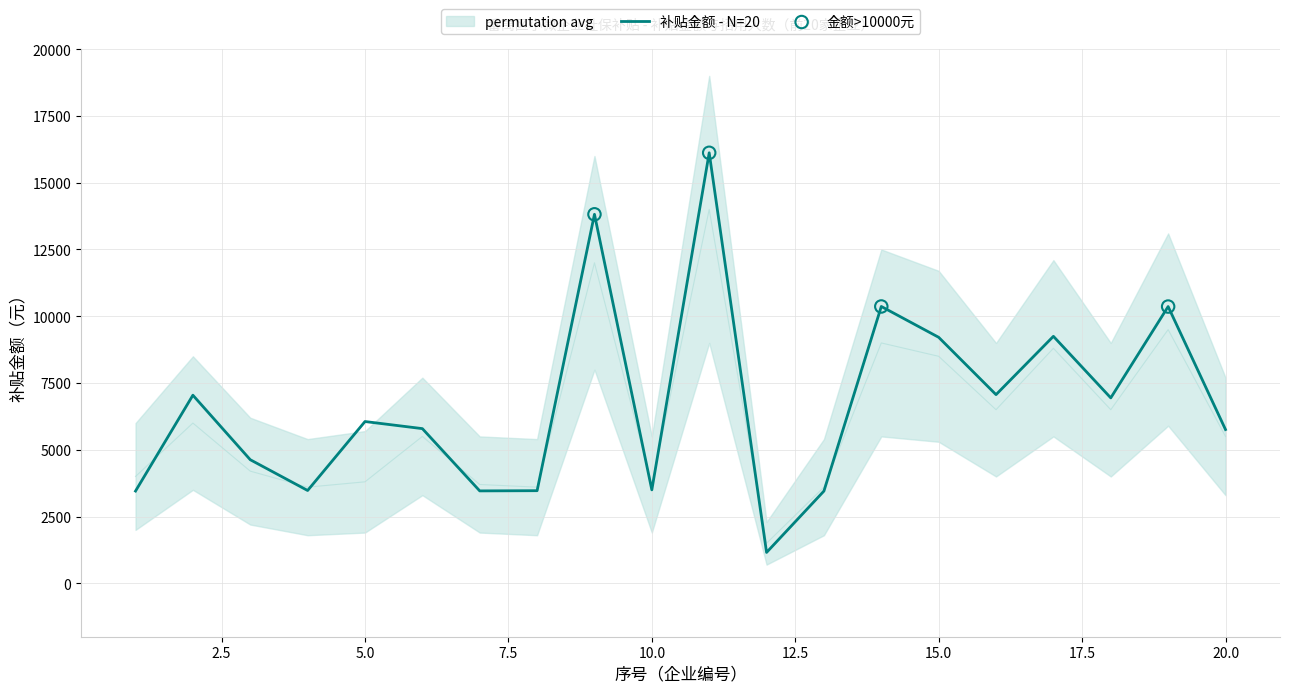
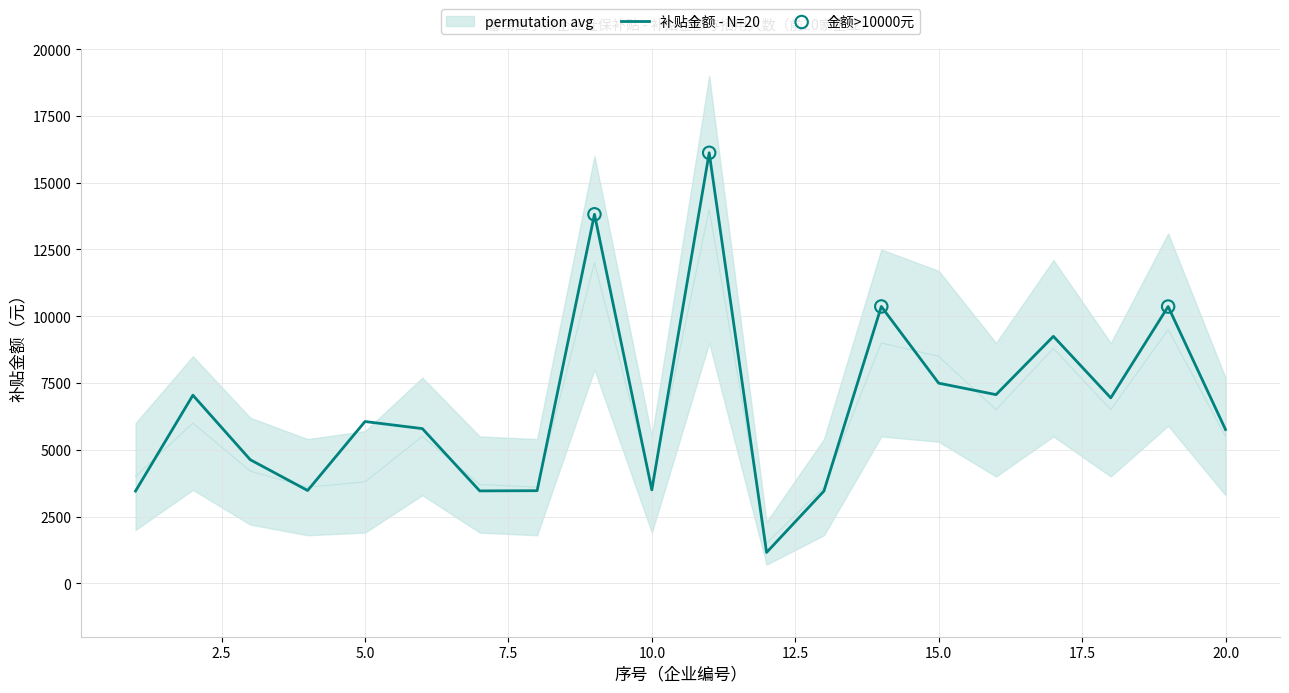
补贴金额 - N=20, 15.0: 9200 -> 7500
